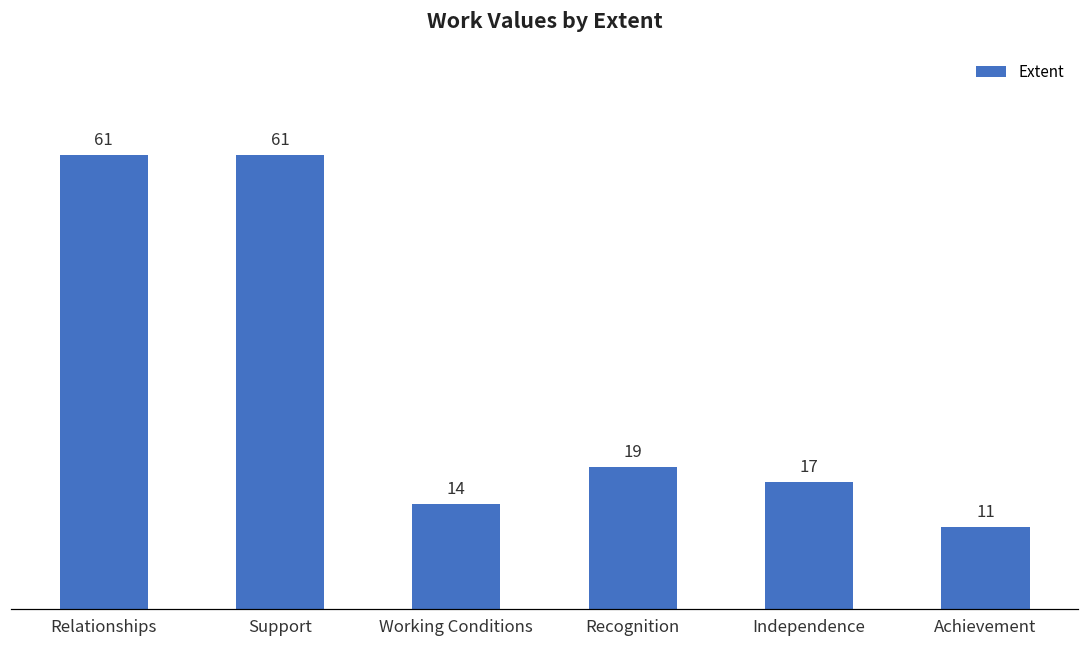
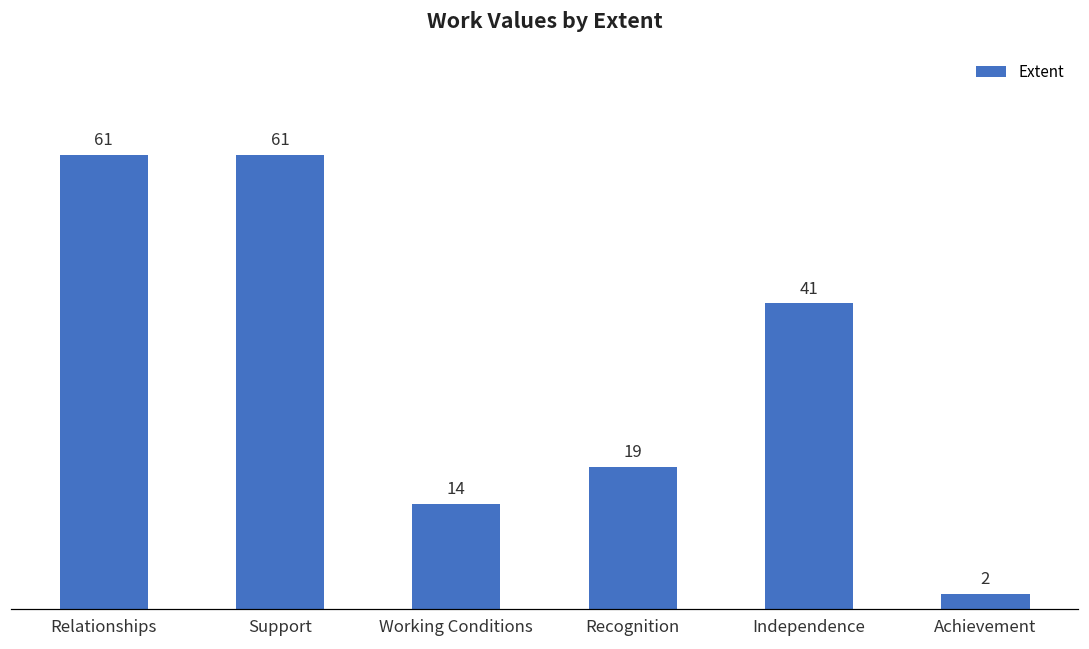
Independence: 17 -> 41
Achievement: 11 -> 2
